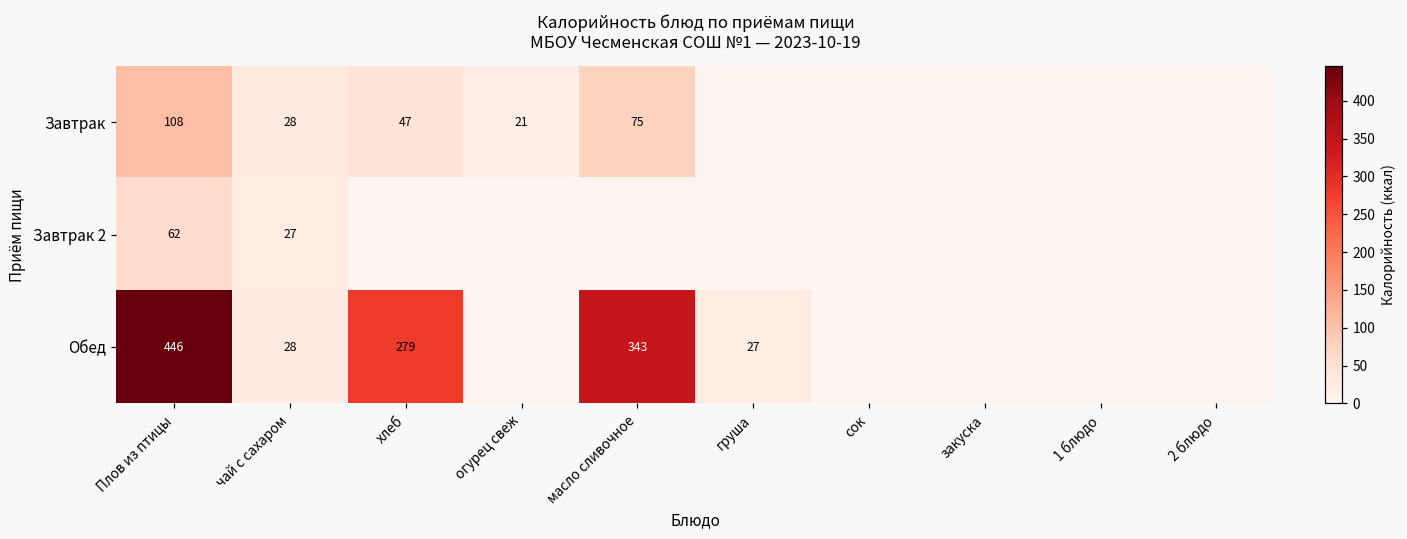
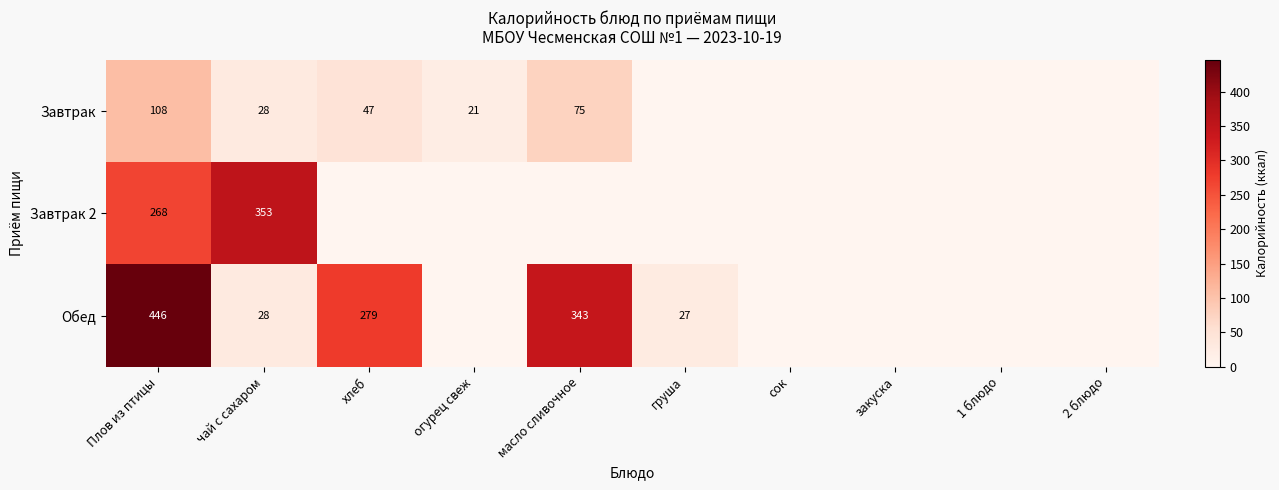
Завтрак 2, Плов из птицы: 62 -> 268
Завтрак 2, чай с сахаром: 27 -> 353
